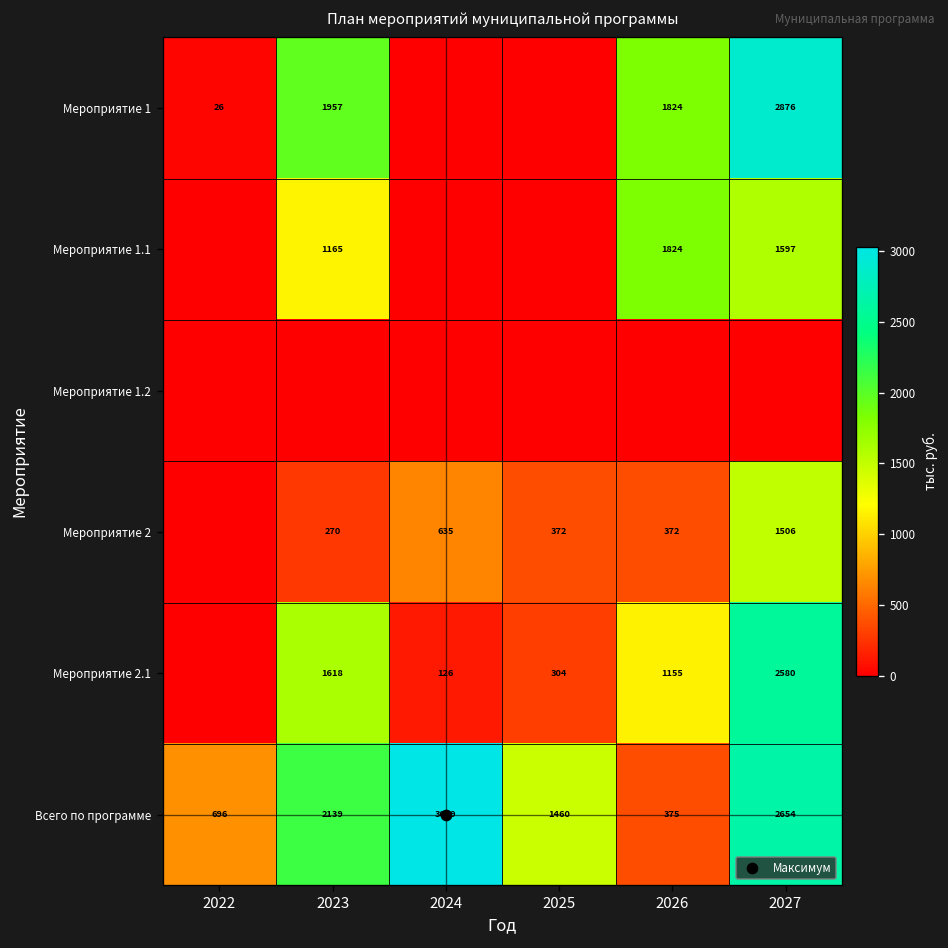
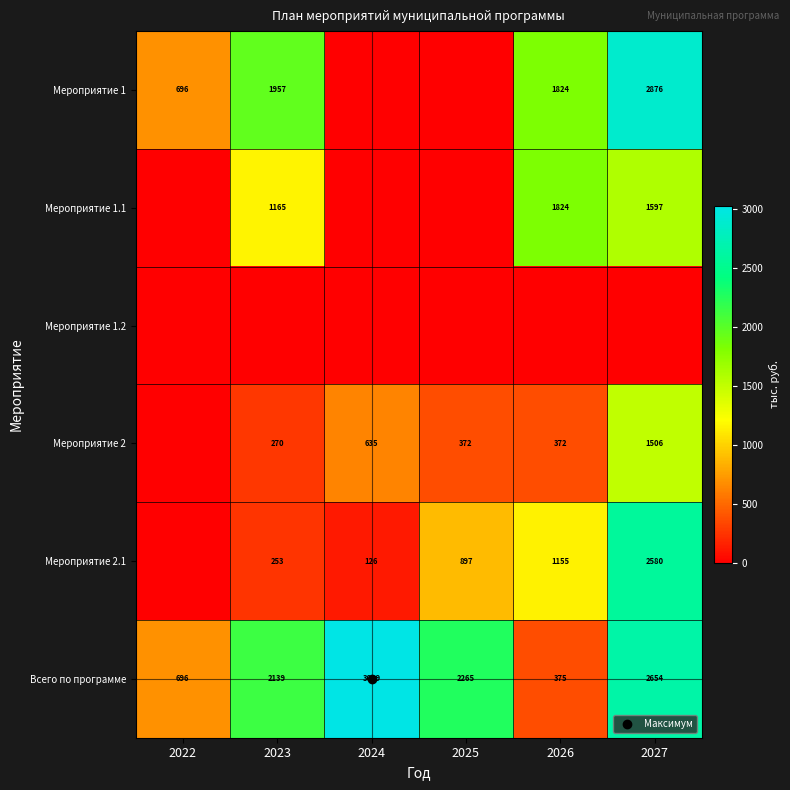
Мероприятие 1, 2022: 26 -> 696
Мероприятие 2.1, 2023: 1618 -> 253
Мероприятие 2.1, 2025: 304 -> 897
Всего по программе, 2025: 1460 -> 2265
